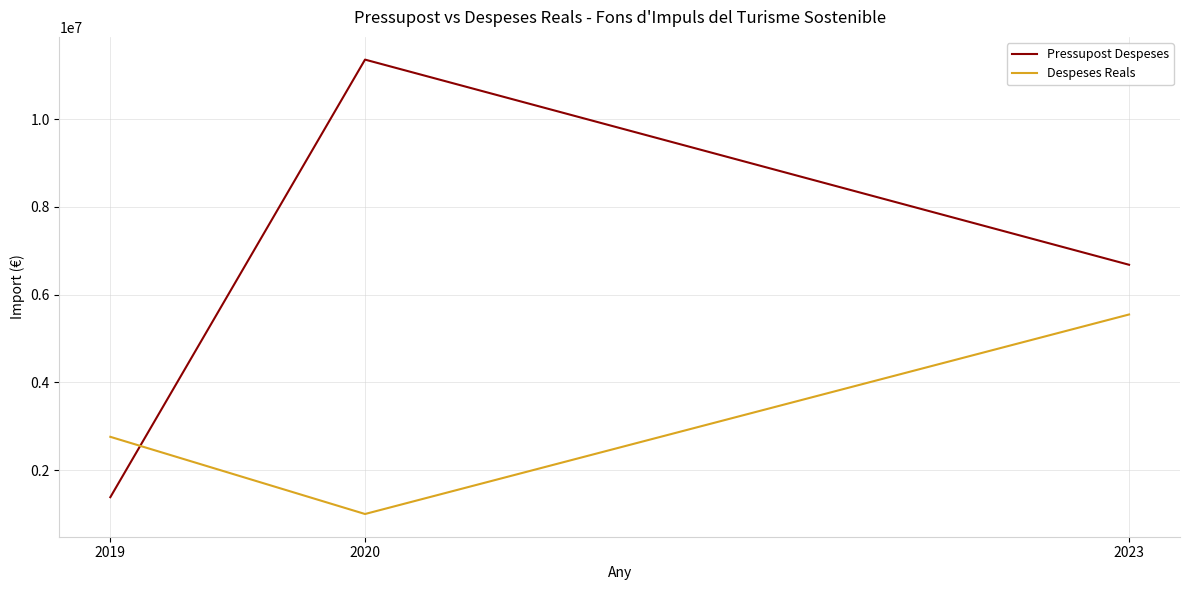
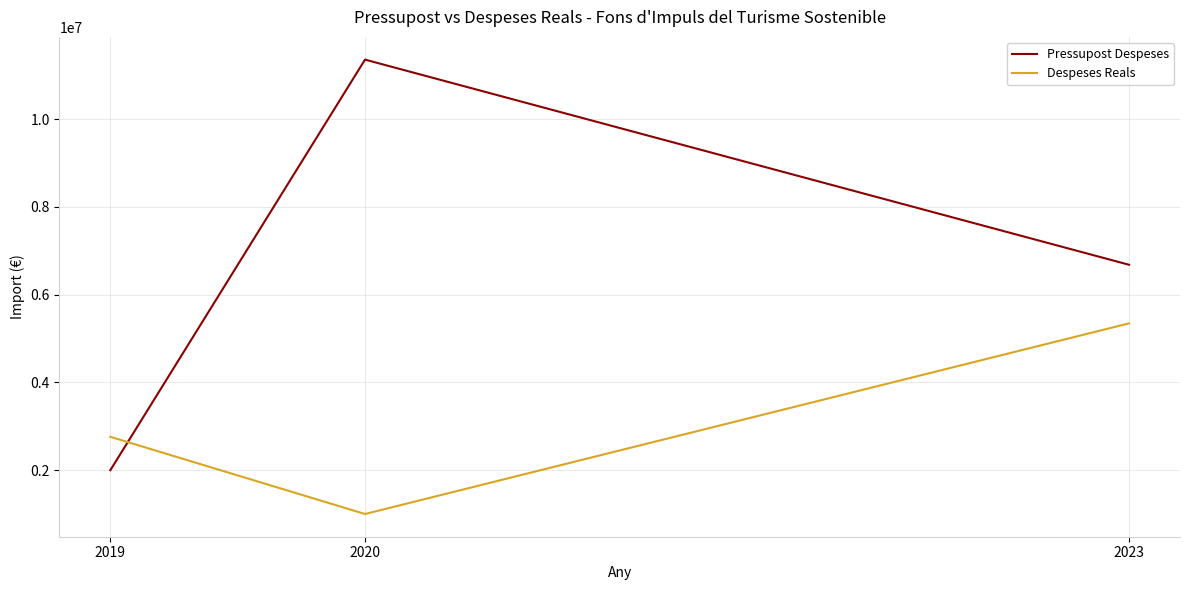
Pressupost Despeses, 2019: 1400000 -> 2000000
Despeses Reals, 2023: 5500000 -> 5300000
